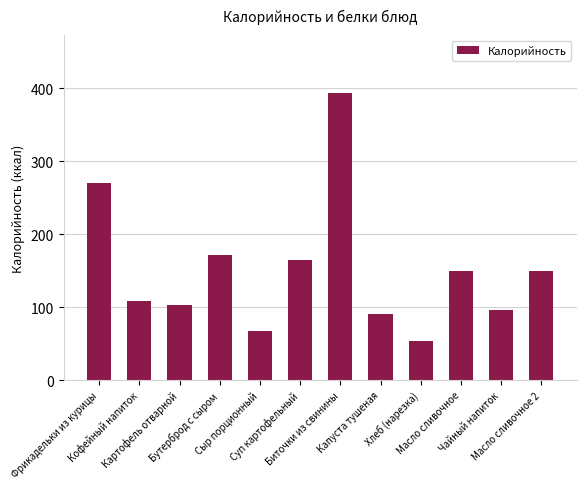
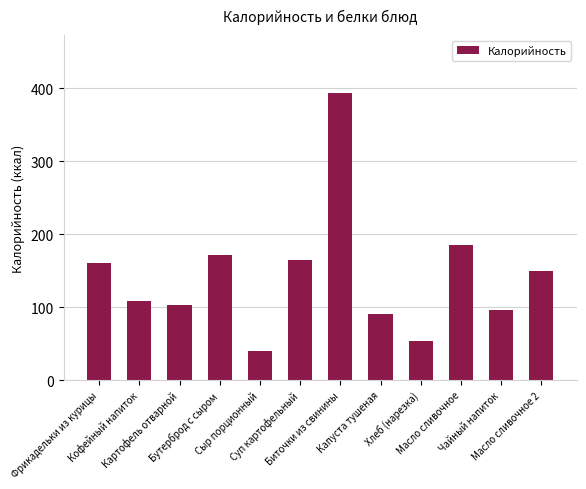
Фрикадельки из курицы: 270 -> 160
Сыр порционный: 70 -> 40
Масло сливочное: 150 -> 190
